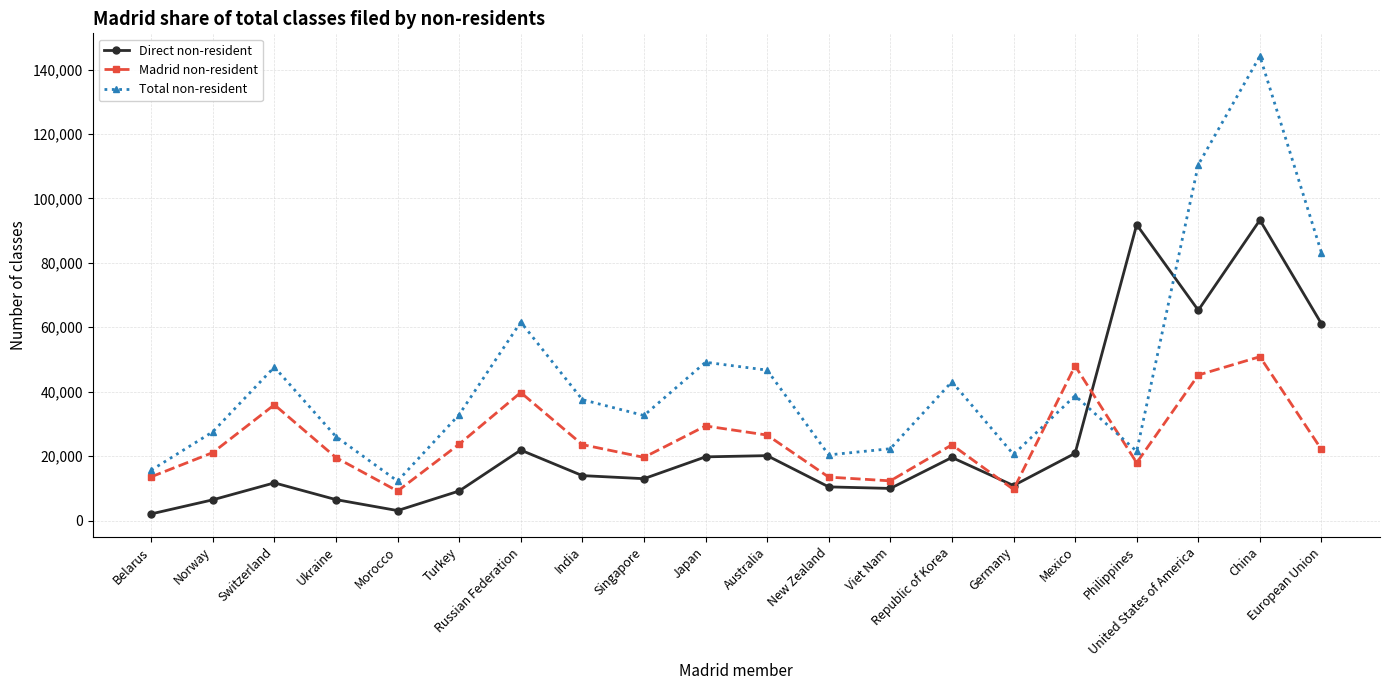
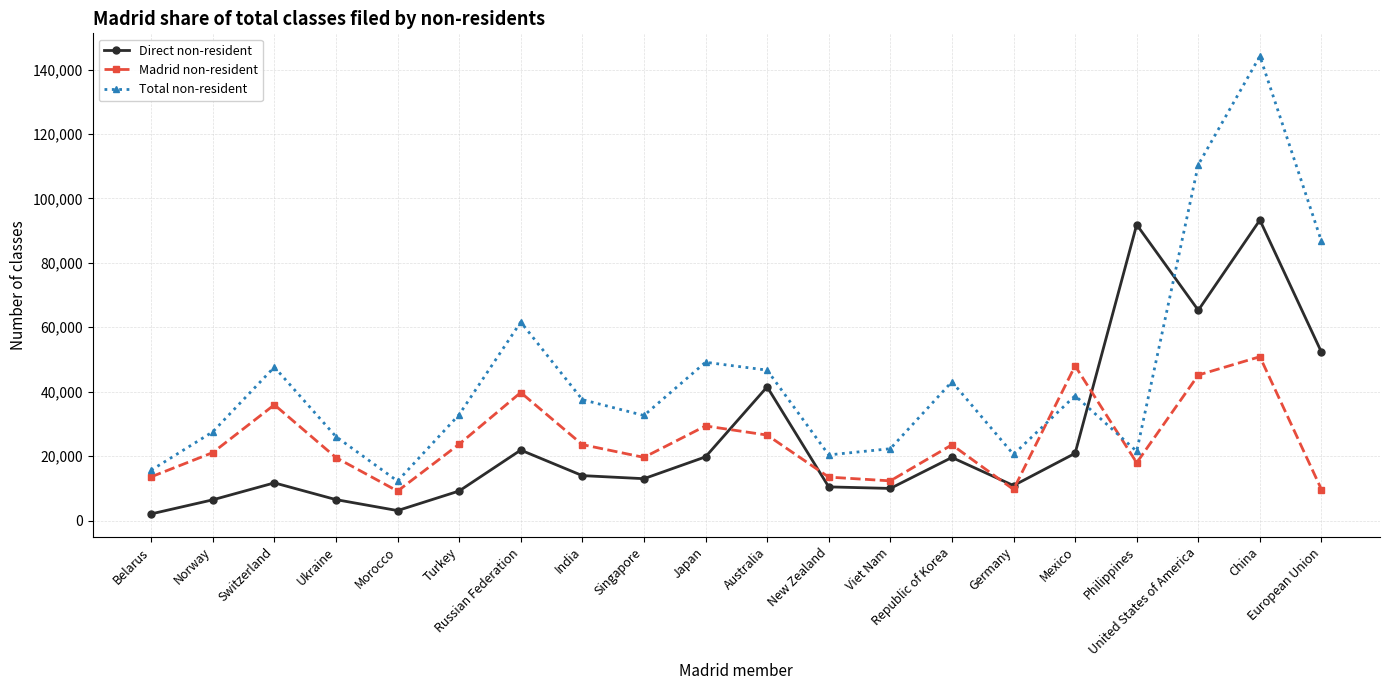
Direct non-resident, Australia: 20,000 -> 42,000
Direct non-resident, European Union: 61,000 -> 52,000
Madrid non-resident, European Union: 22,000 -> 10,000
Total non-resident, European Union: 83,000 -> 87,000
